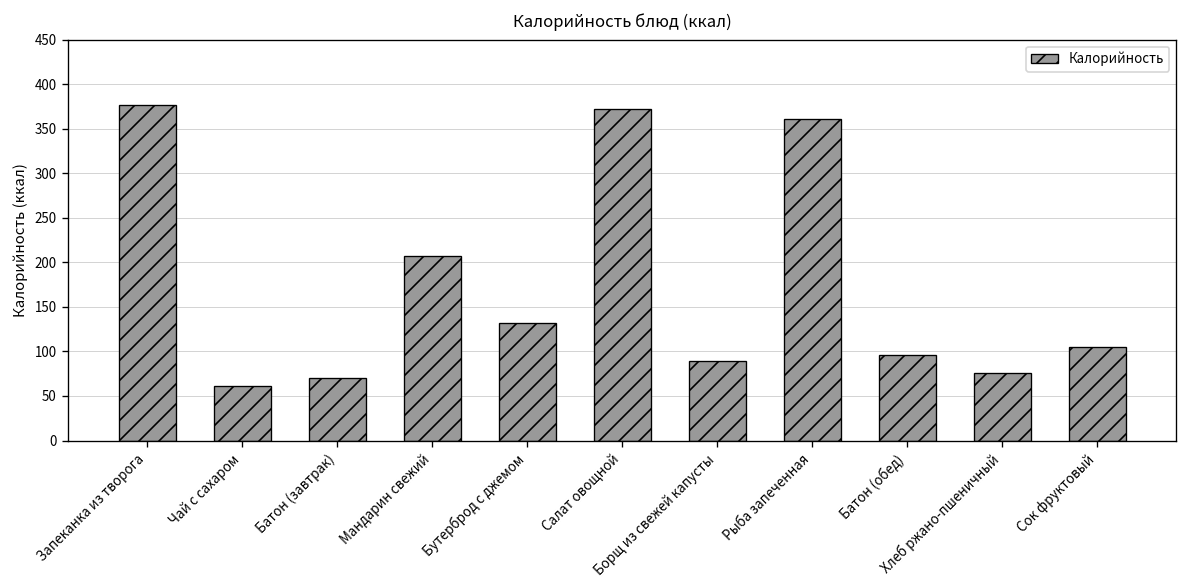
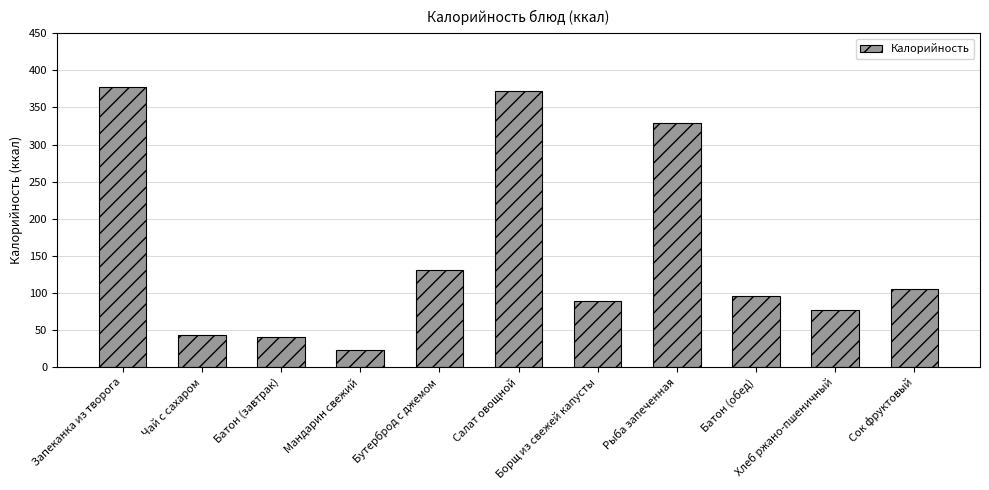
Чай с сахаром: 60 -> 40
Батон (завтрак): 70 -> 40
Мандарин свежий: 210 -> 20
Рыба запеченная: 360 -> 330
